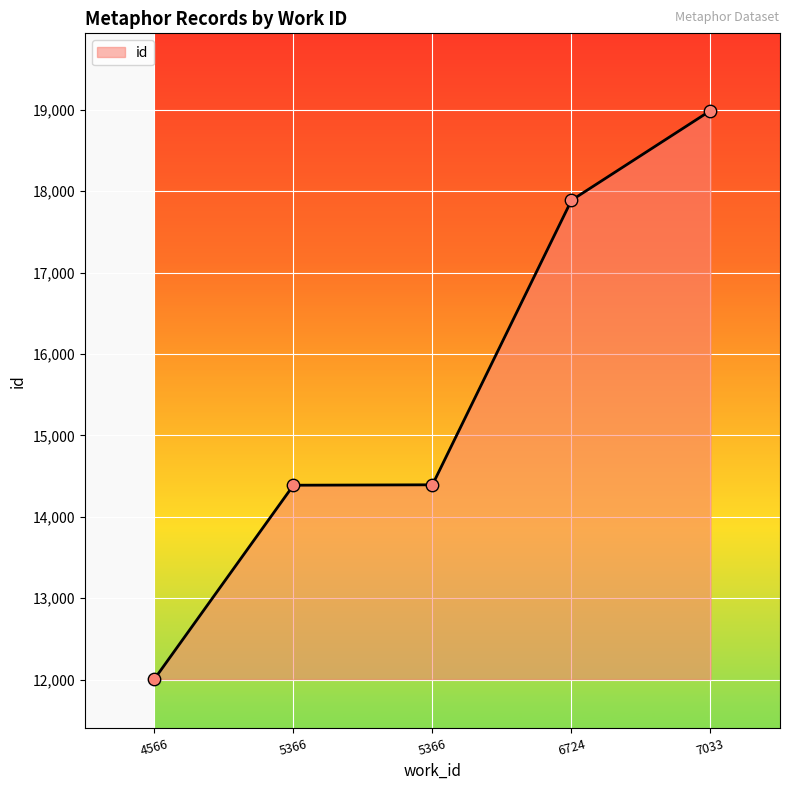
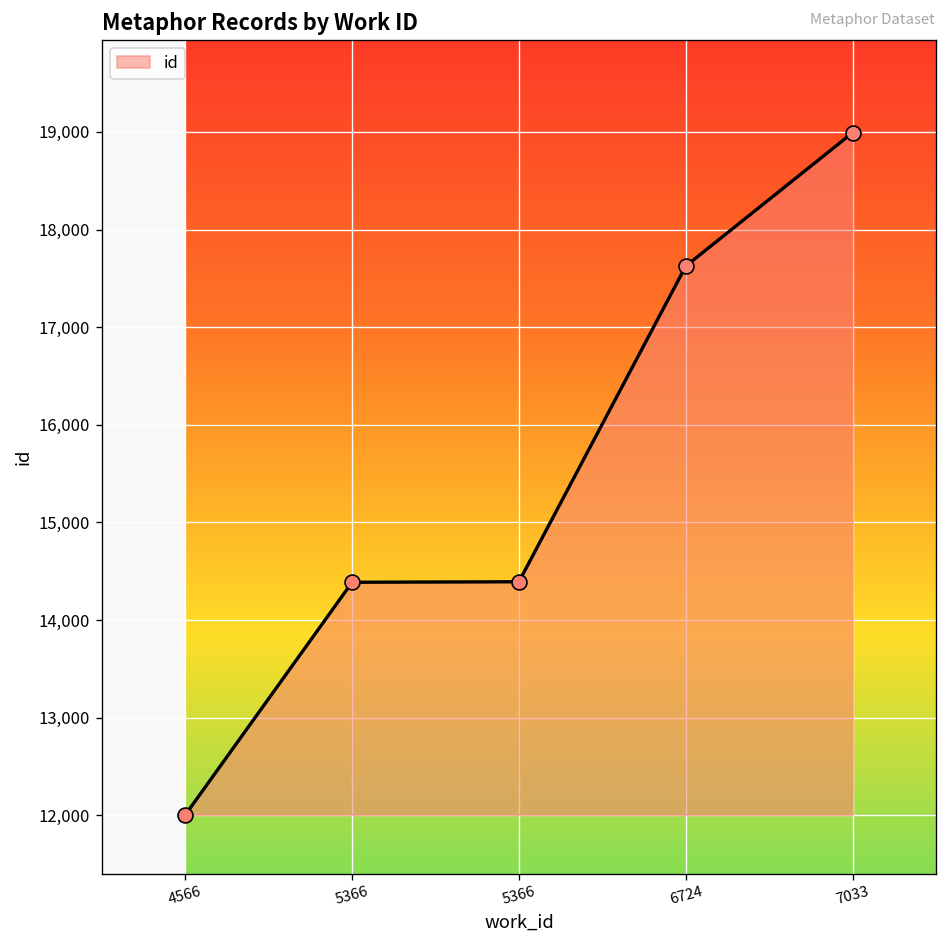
6724: 17,900 -> 17,600
